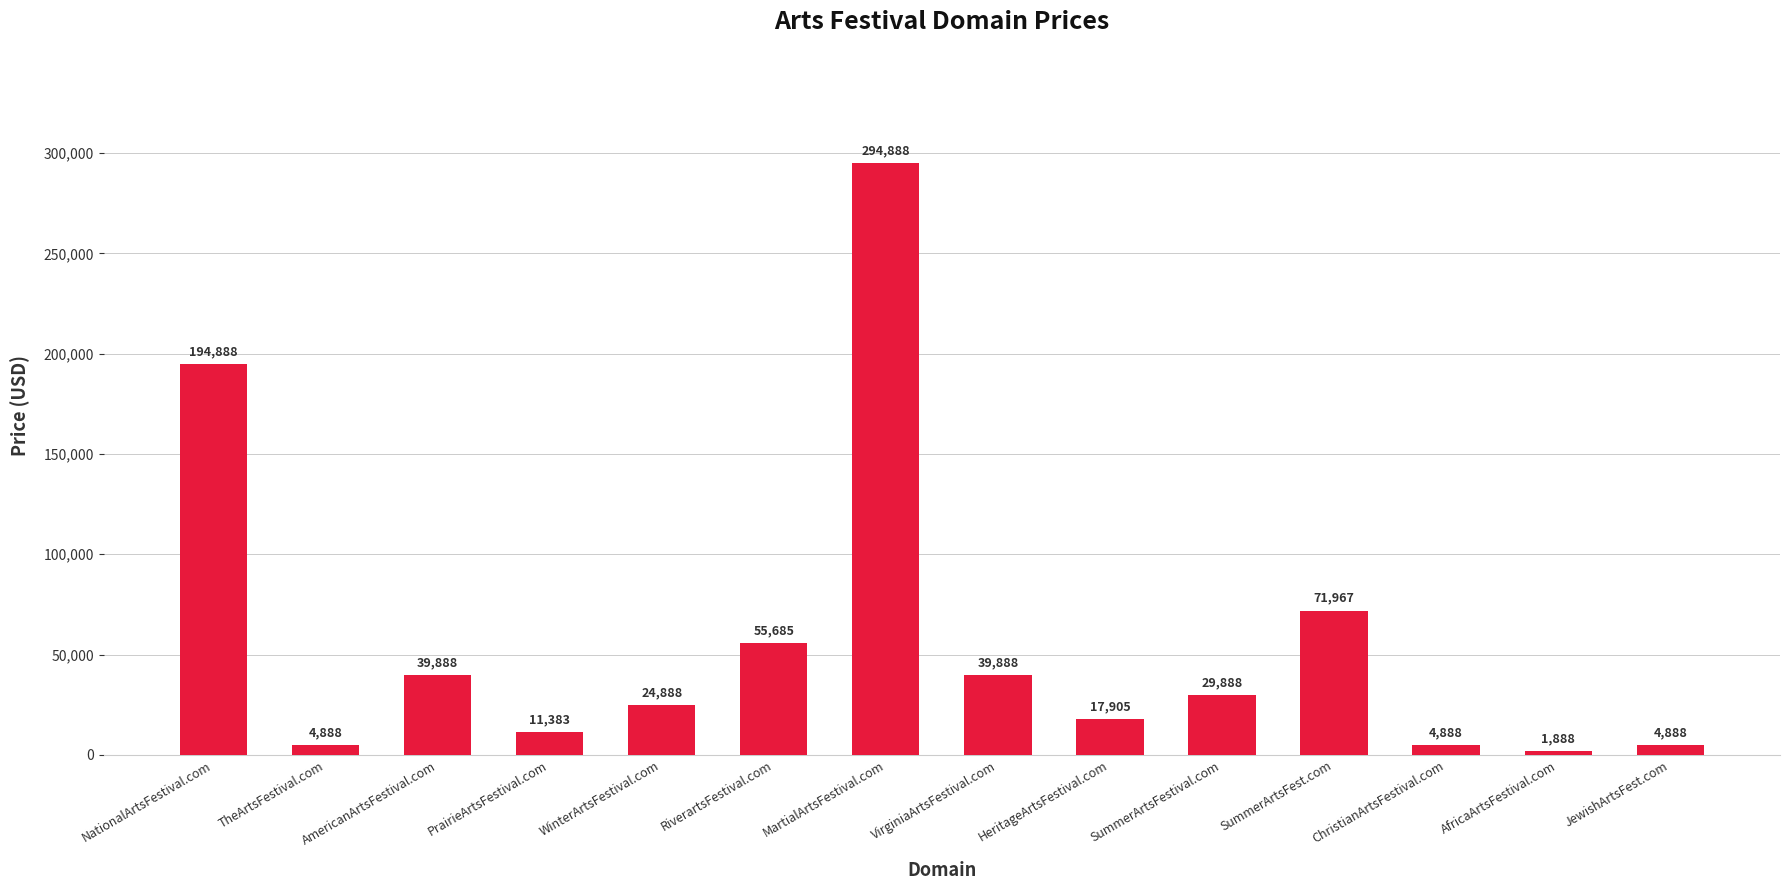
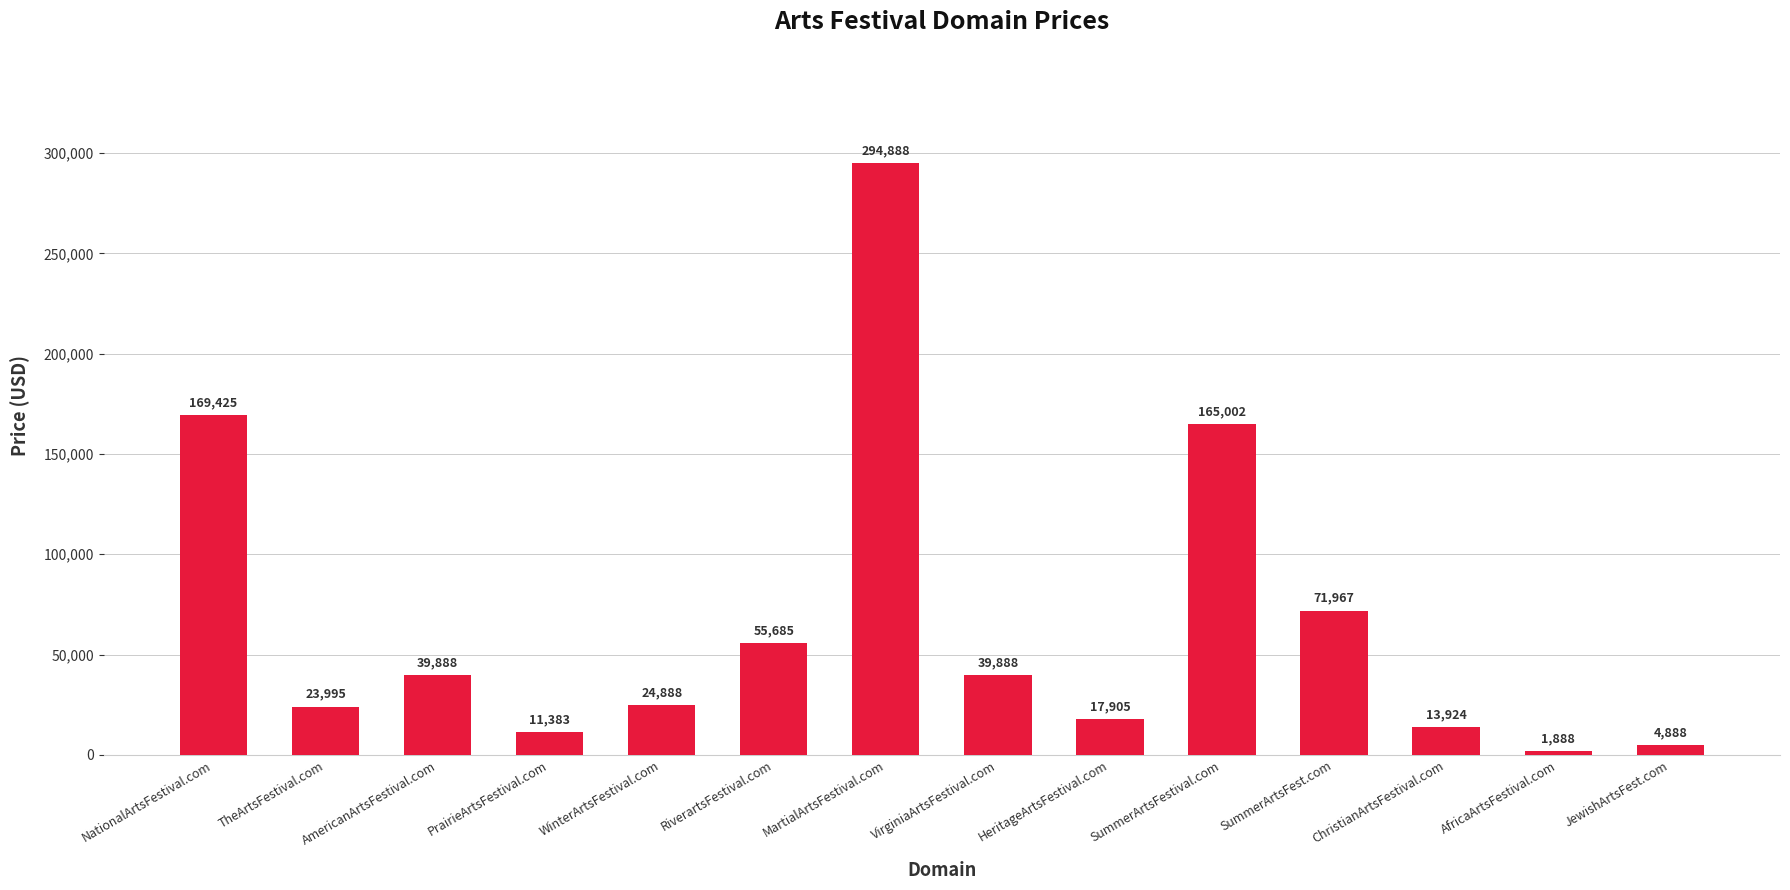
NationalArtsFestival.com: 194,888 -> 169,425
TheArtsFestival.com: 4,888 -> 23,995
SummerArtsFestival.com: 29,888 -> 165,002
ChristianArtsFestival.com: 4,888 -> 13,924
